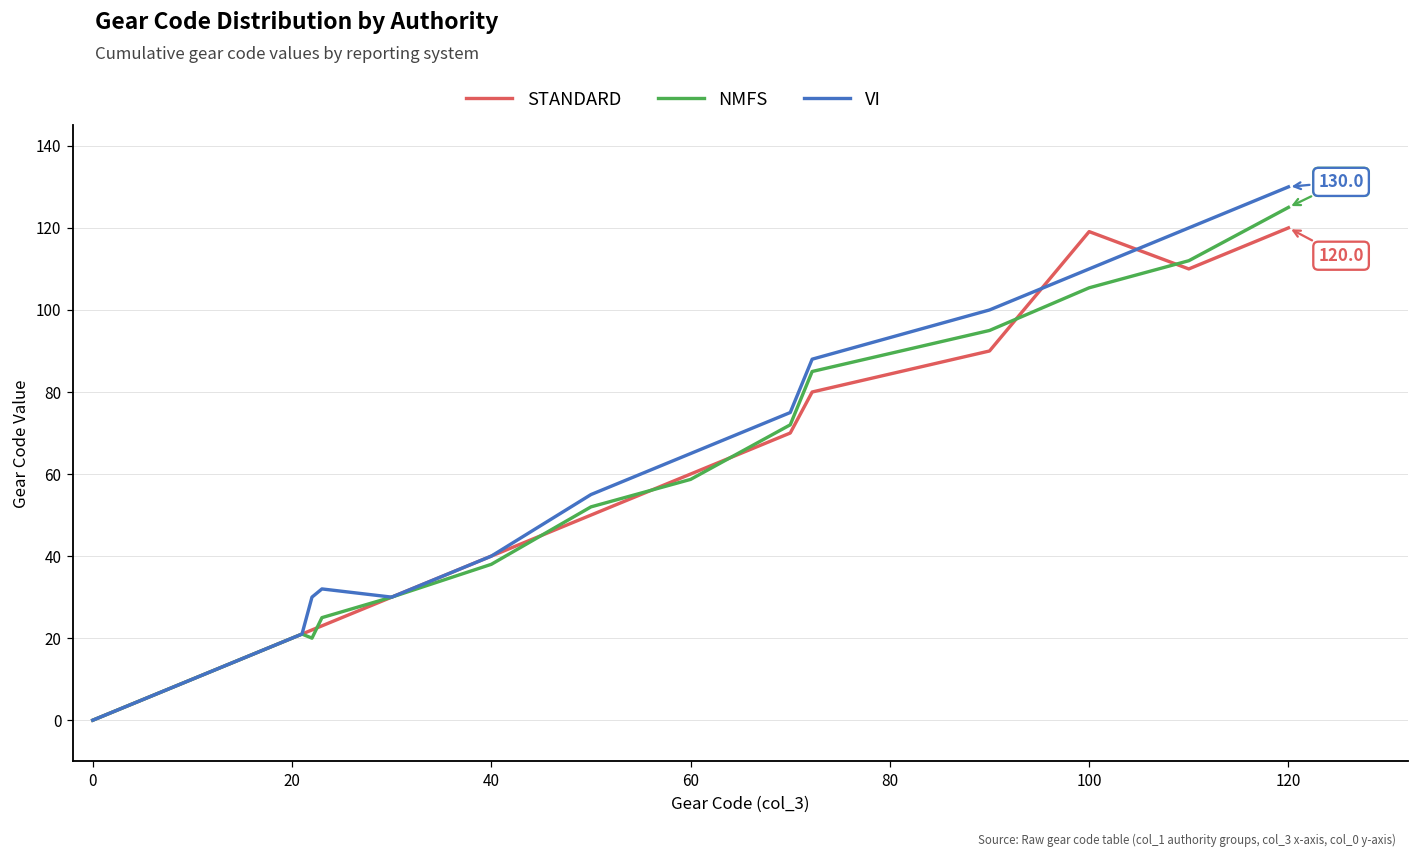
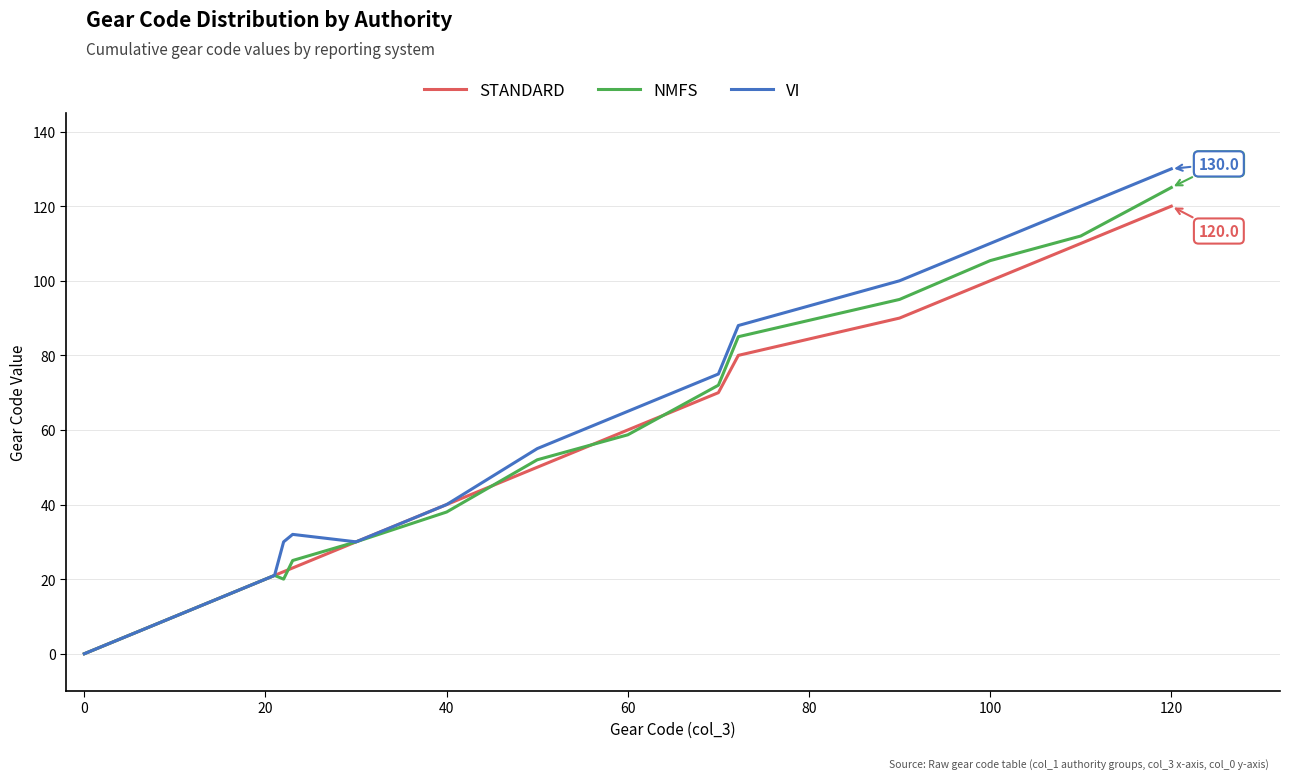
STANDARD, 100: 119 -> 100
